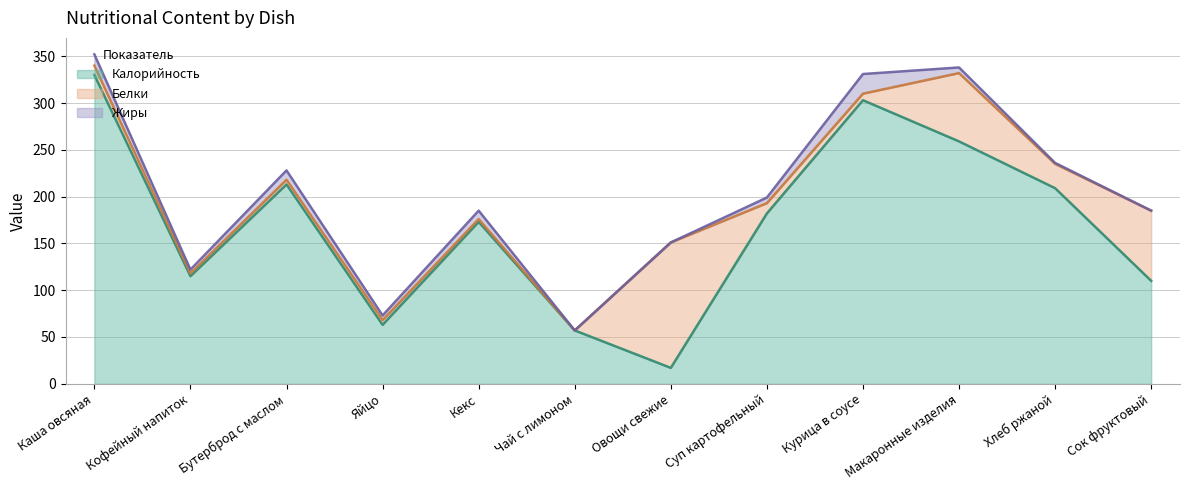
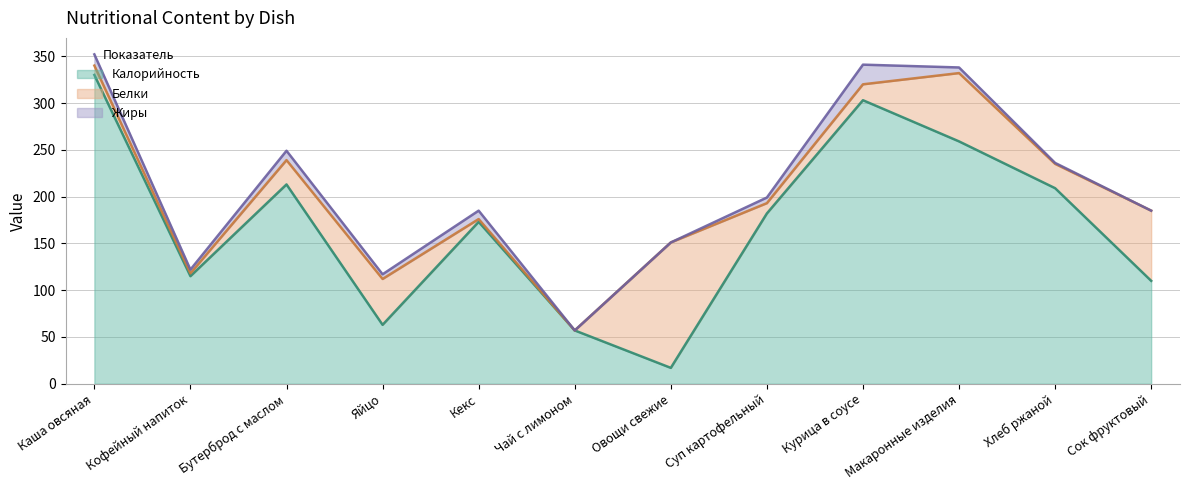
Белки, Бутерброд с маслом: 10 -> 30
Белки, Яйцо: 10 -> 50
Белки, Курица в соусе: 10 -> 20
